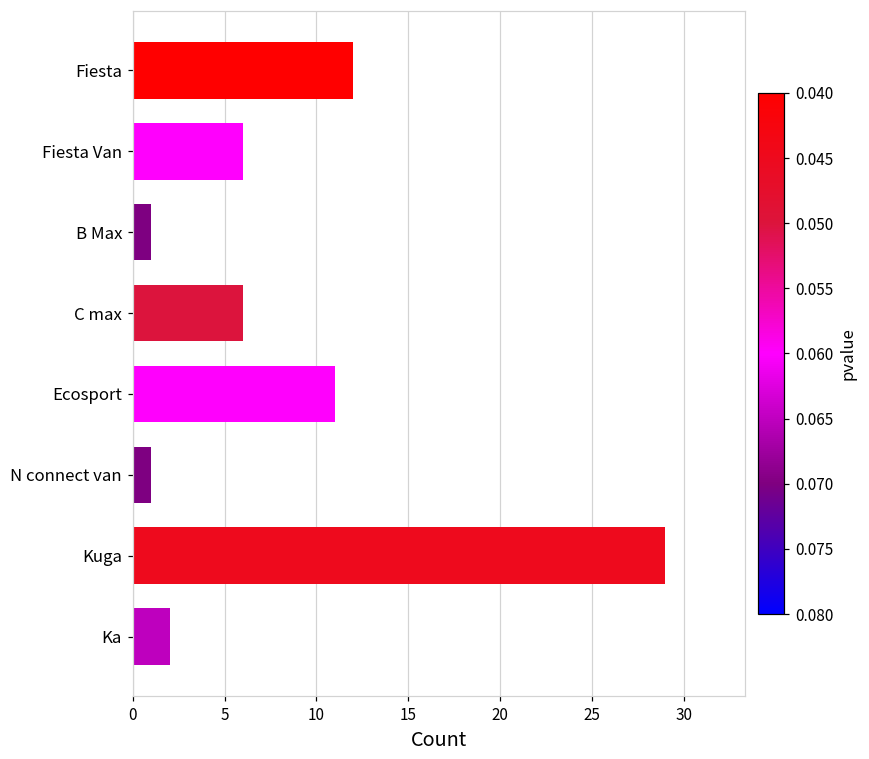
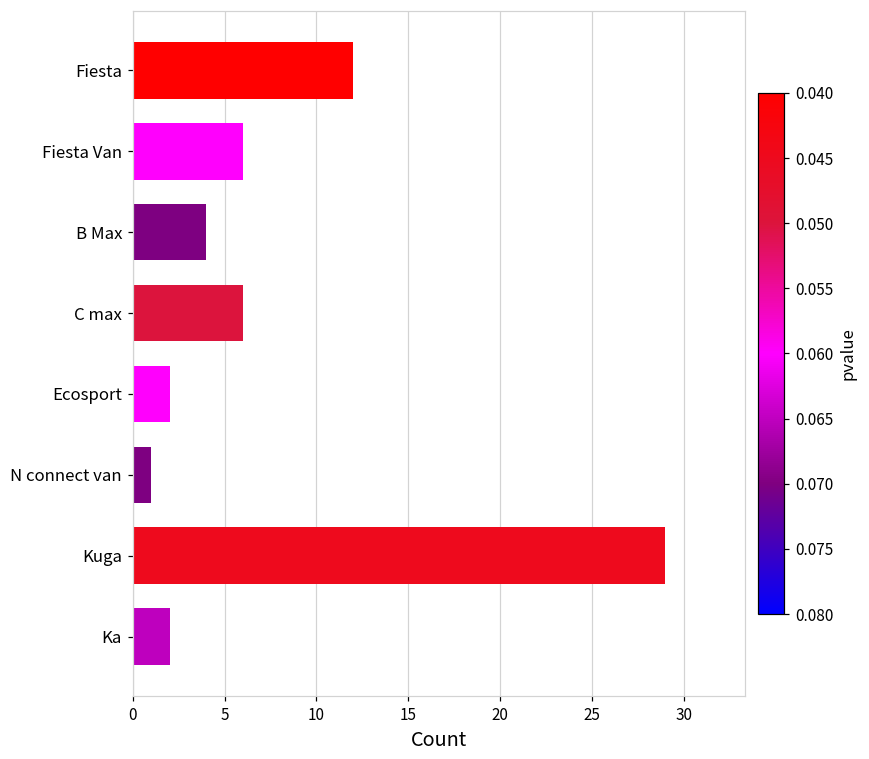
B Max: 1 -> 4
Ecosport: 11 -> 2
